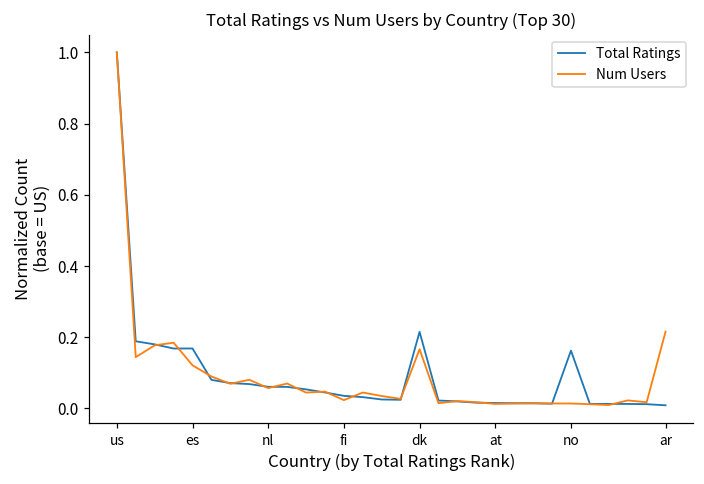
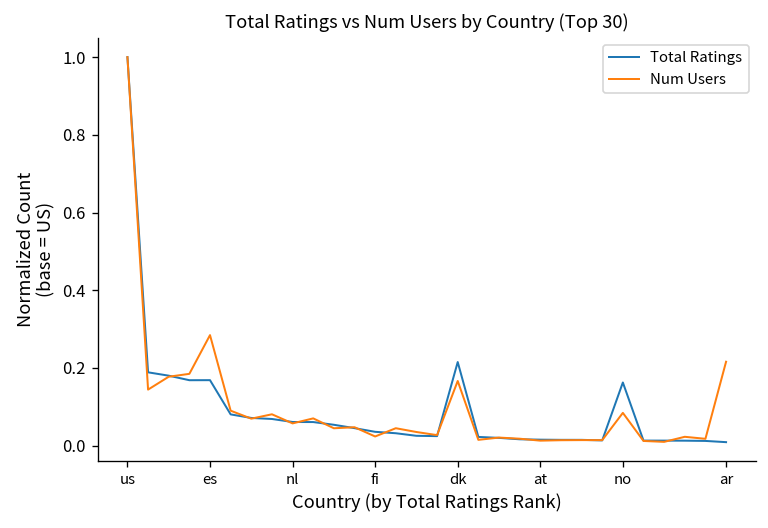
Num Users, es: 0.12 -> 0.28
Num Users, no: 0.01 -> 0.08
